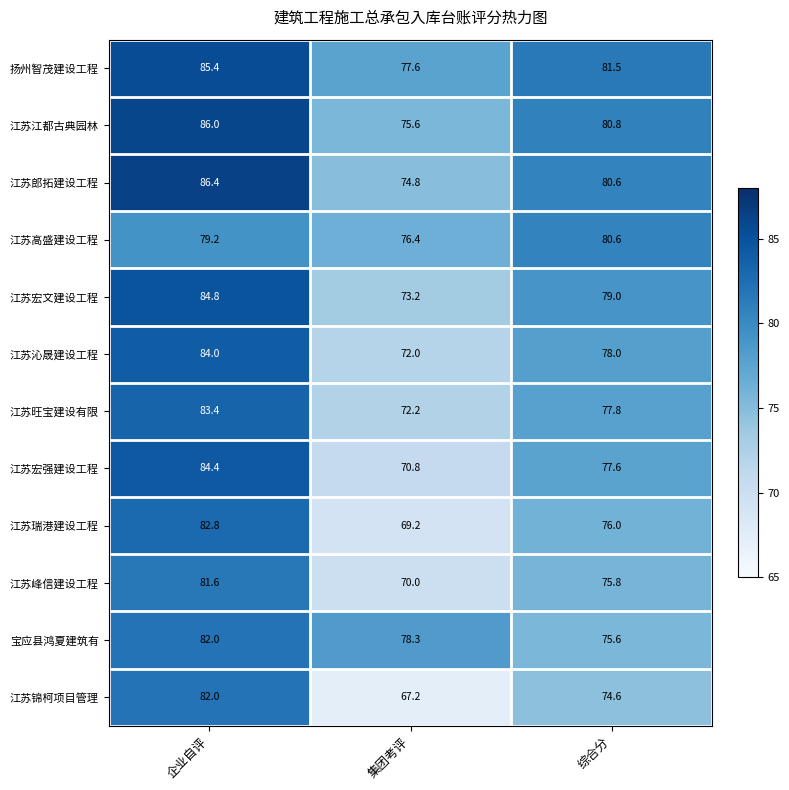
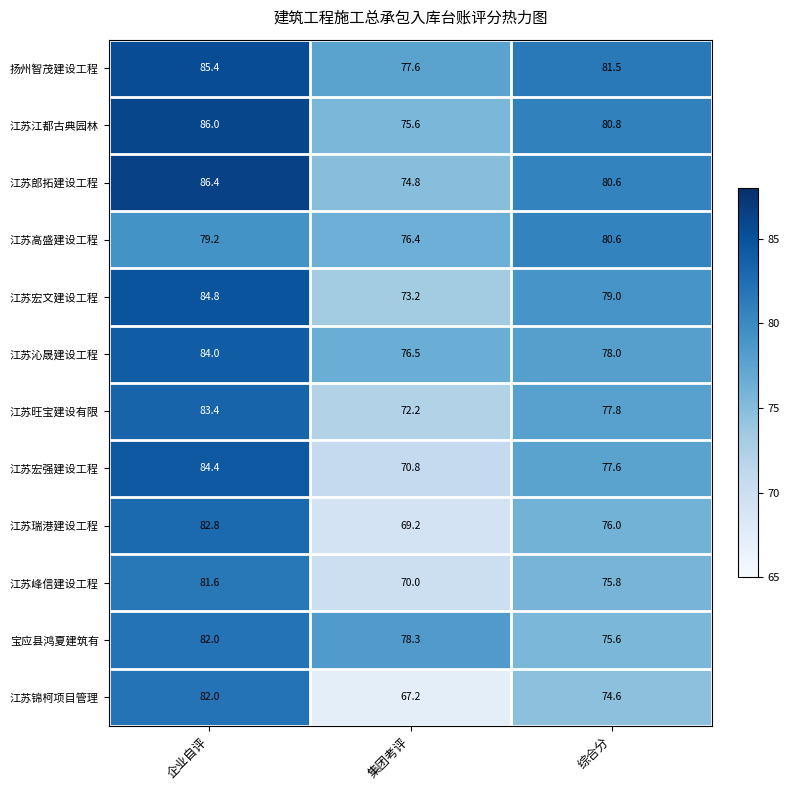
江苏沁晟建设工程, 集团考评: 72.0 -> 76.5
